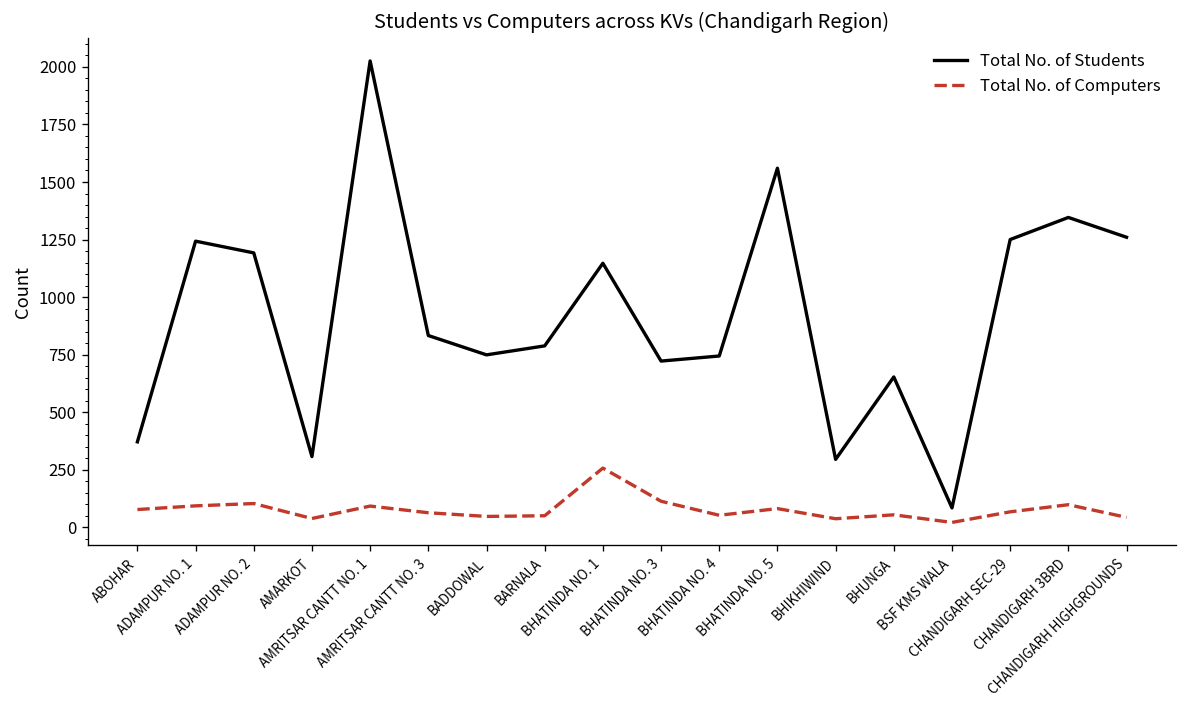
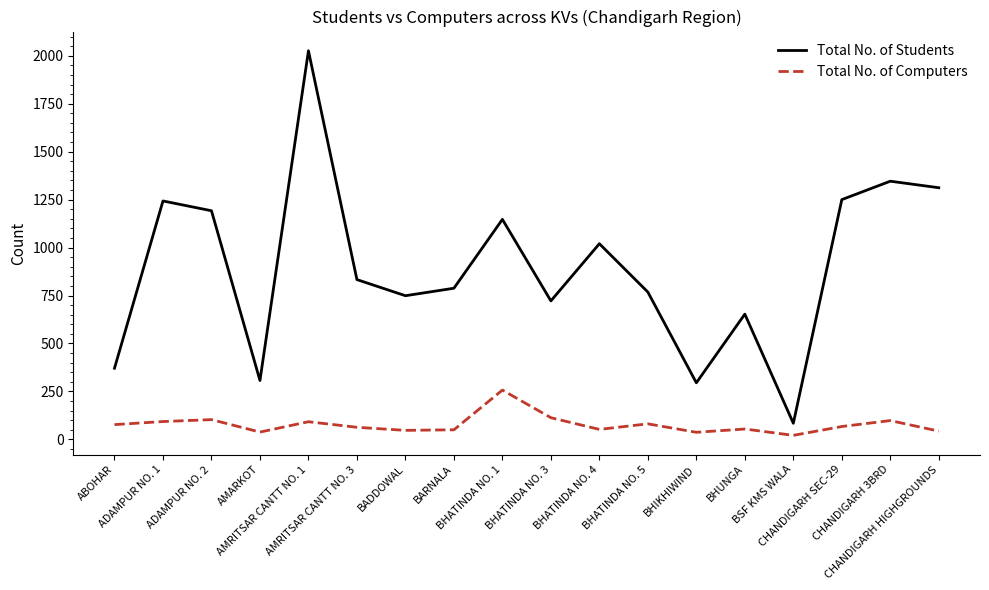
Total No. of Students, BHATINDA NO. 4: 740 -> 1020
Total No. of Students, BHATINDA NO. 5: 1560 -> 770
Total No. of Students, CHANDIGARH HIGHGROUNDS: 1260 -> 1310
